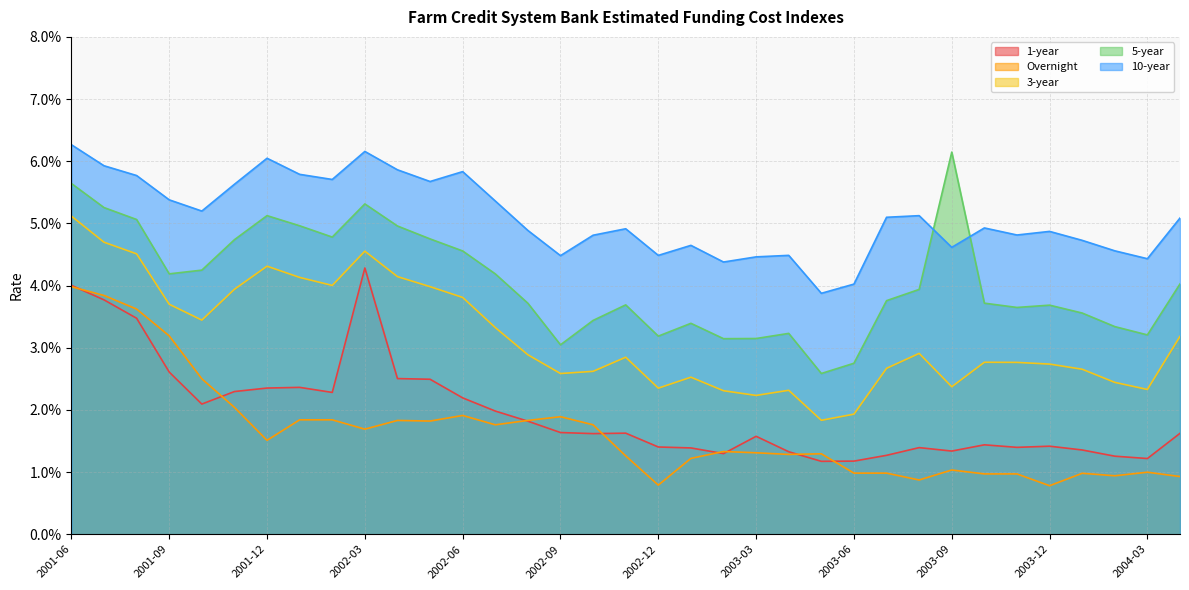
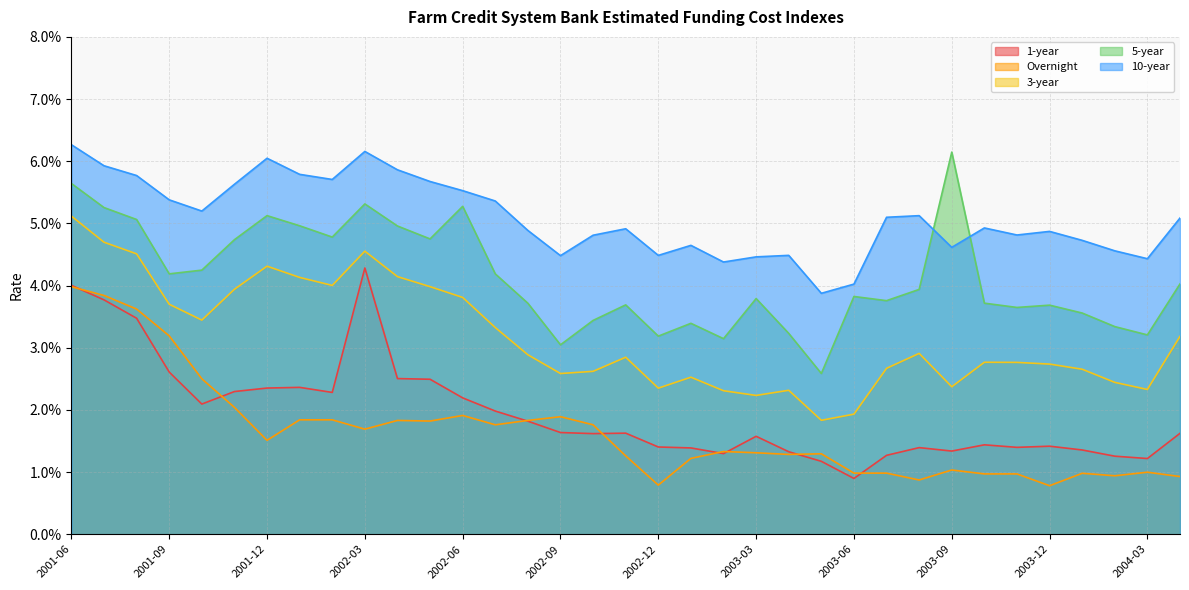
5-year, 2002-06: 4.6% -> 5.3%
10-year, 2002-06: 5.8% -> 5.5%
5-year, 2003-03: 3.1% -> 3.8%
1-year, 2003-06: 1.2% -> 0.9%
5-year, 2003-06: 2.8% -> 3.8%
